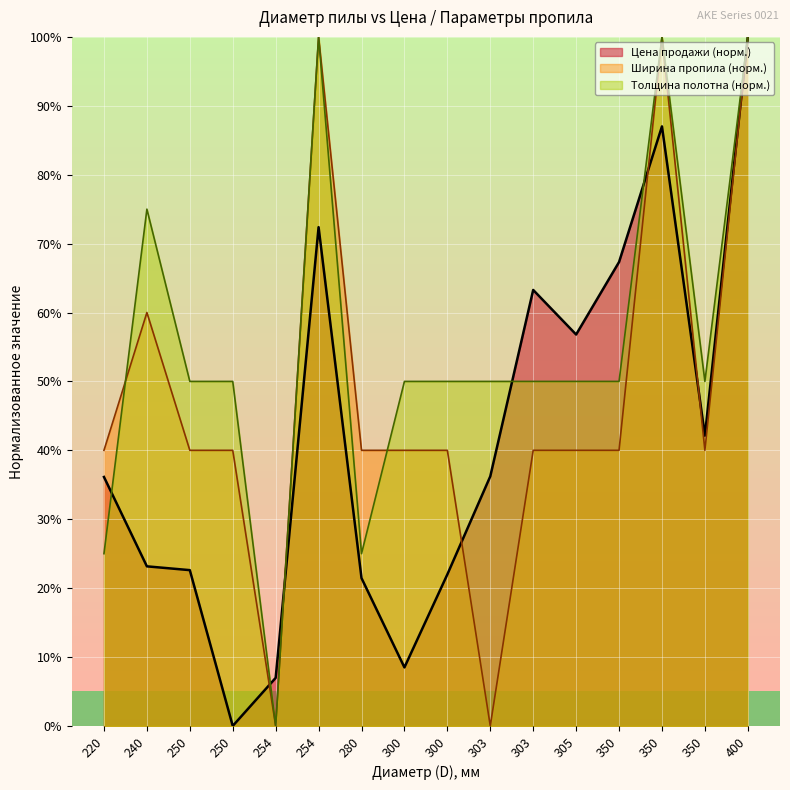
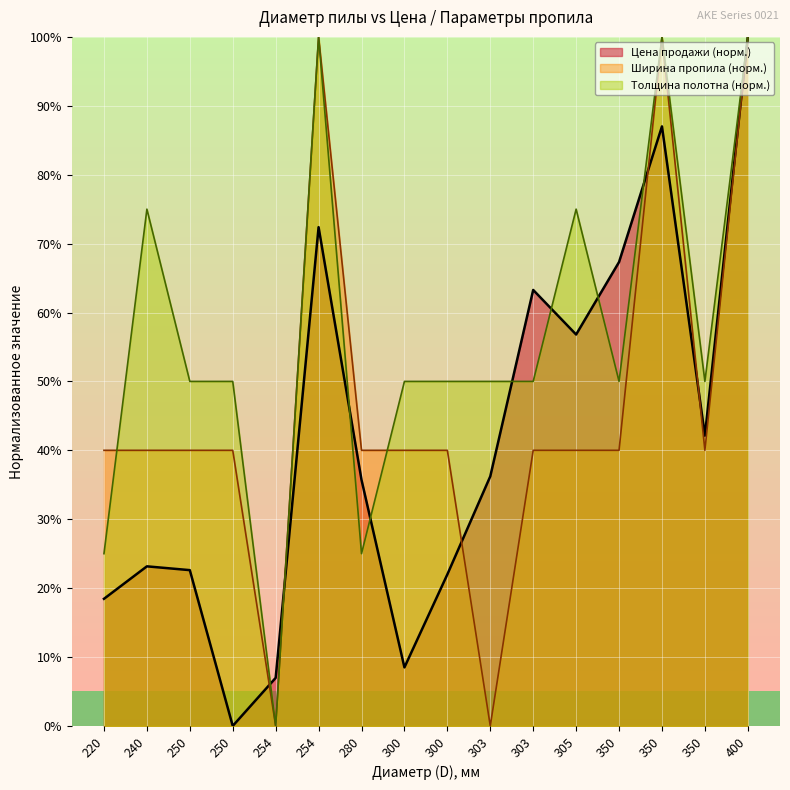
Цена продажи (норм.), 220: 36% -> 18%
Ширина пропила (норм.), 240: 60% -> 40%
Цена продажи (норм.), 280: 21% -> 36%
Толщина полотна (норм.), 305: 50% -> 75%
